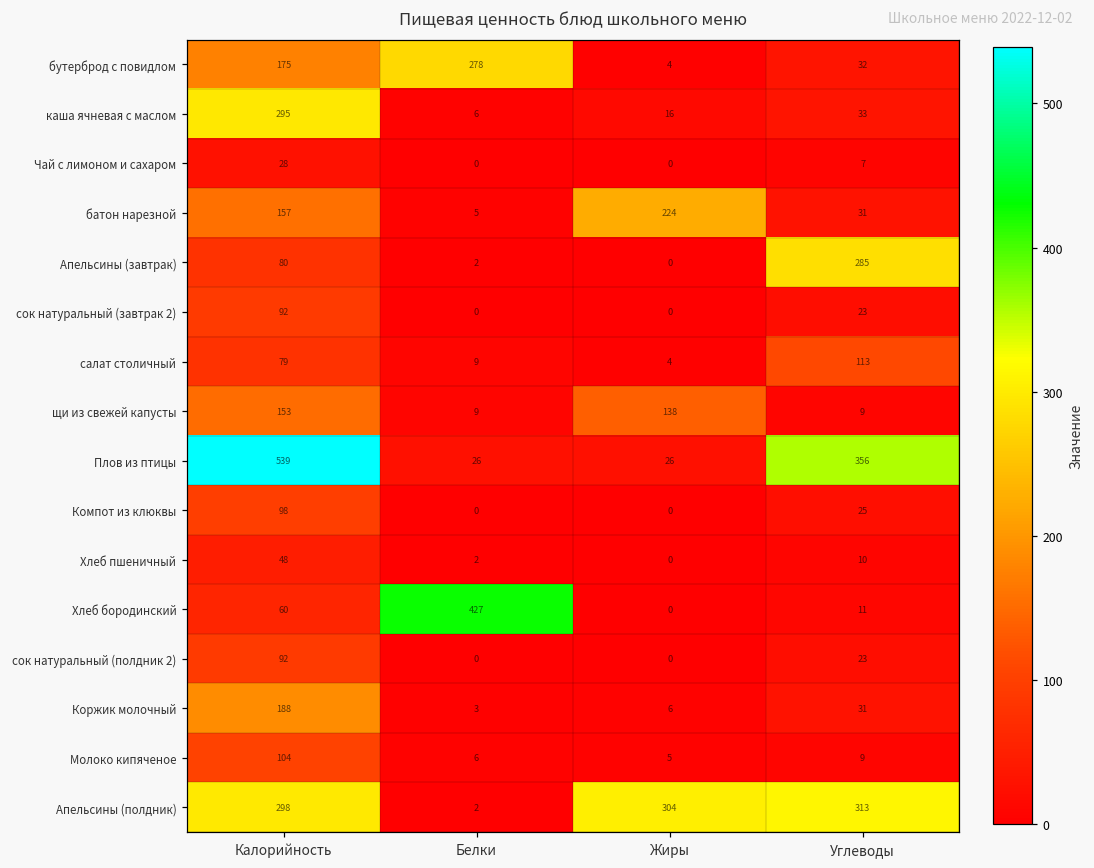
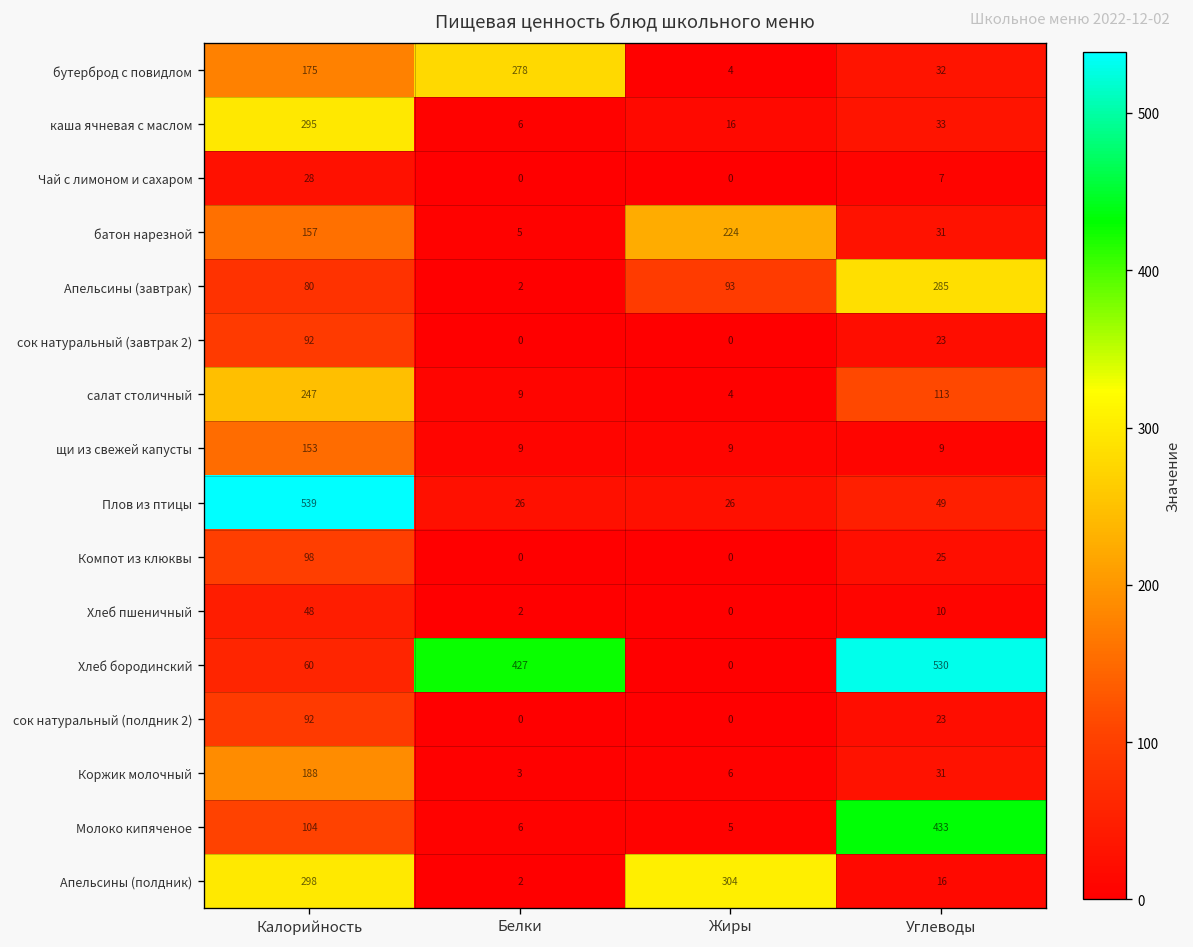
Апельсины (завтрак), Жиры: 0 -> 93
салат столичный, Калорийность: 79 -> 247
щи из свежей капусты, Жиры: 138 -> 9
Плов из птицы, Углеводы: 356 -> 49
Хлеб бородинский, Углеводы: 11 -> 530
Молоко кипяченое, Углеводы: 9 -> 433
Апельсины (полдник), Углеводы: 313 -> 16
